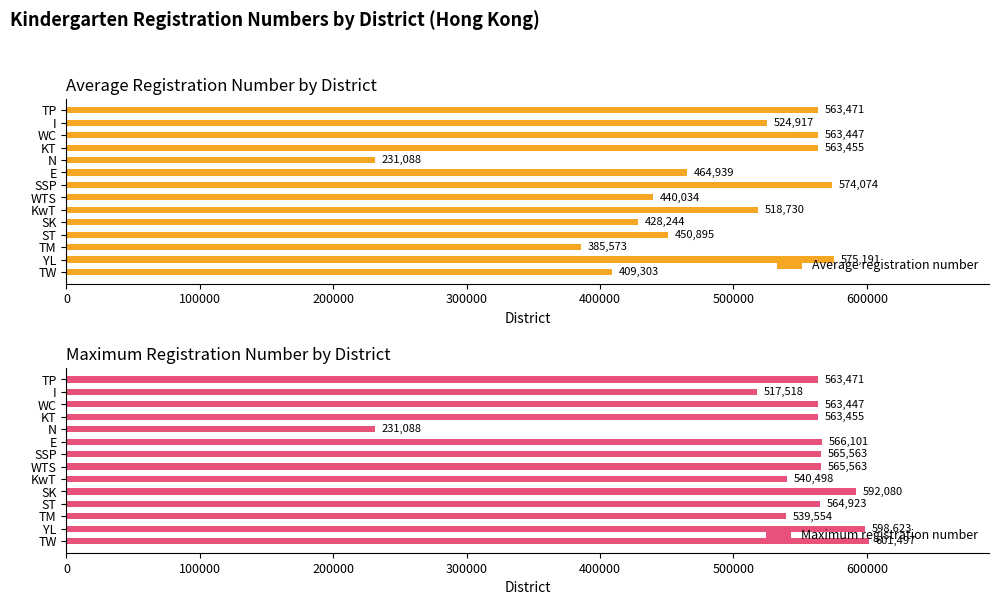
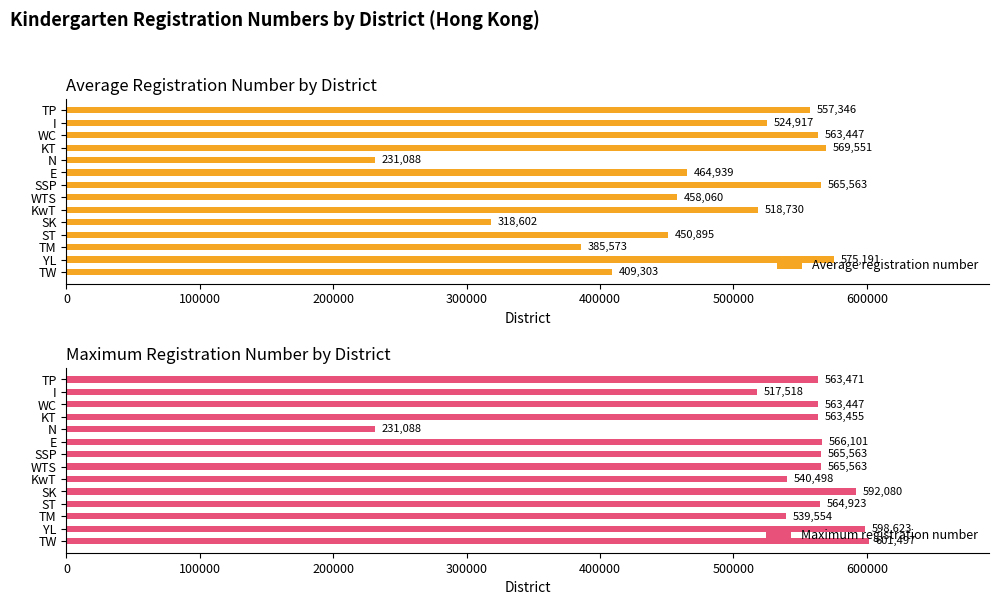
Average Registration Number by District, TP: 563,471 -> 557,346
Average Registration Number by District, KT: 563,455 -> 569,551
Average Registration Number by District, SSP: 574,074 -> 565,563
Average Registration Number by District, WTS: 440,034 -> 458,060
Average Registration Number by District, SK: 428,244 -> 318,602
